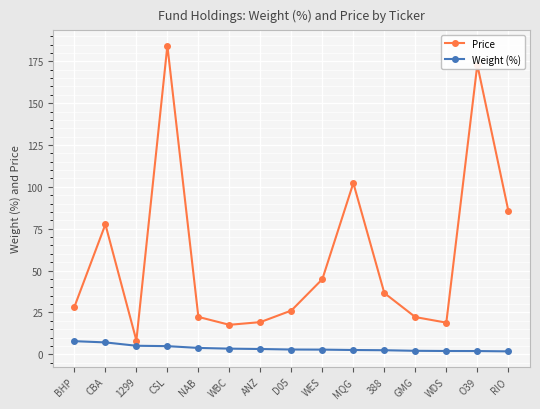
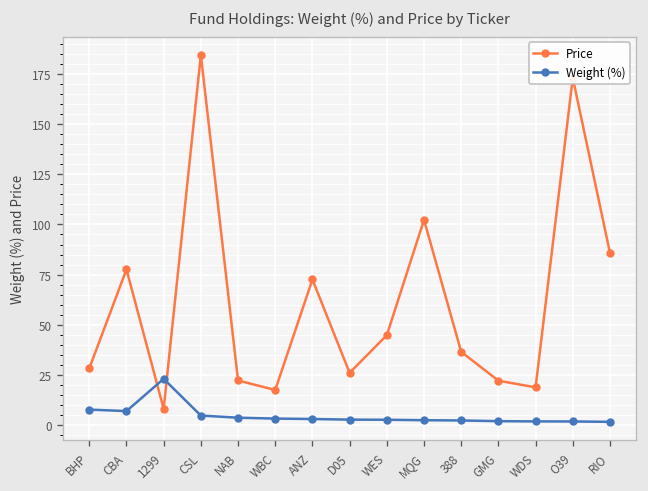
Weight (%), 1299: 5 -> 23
Price, ANZ: 19 -> 73
